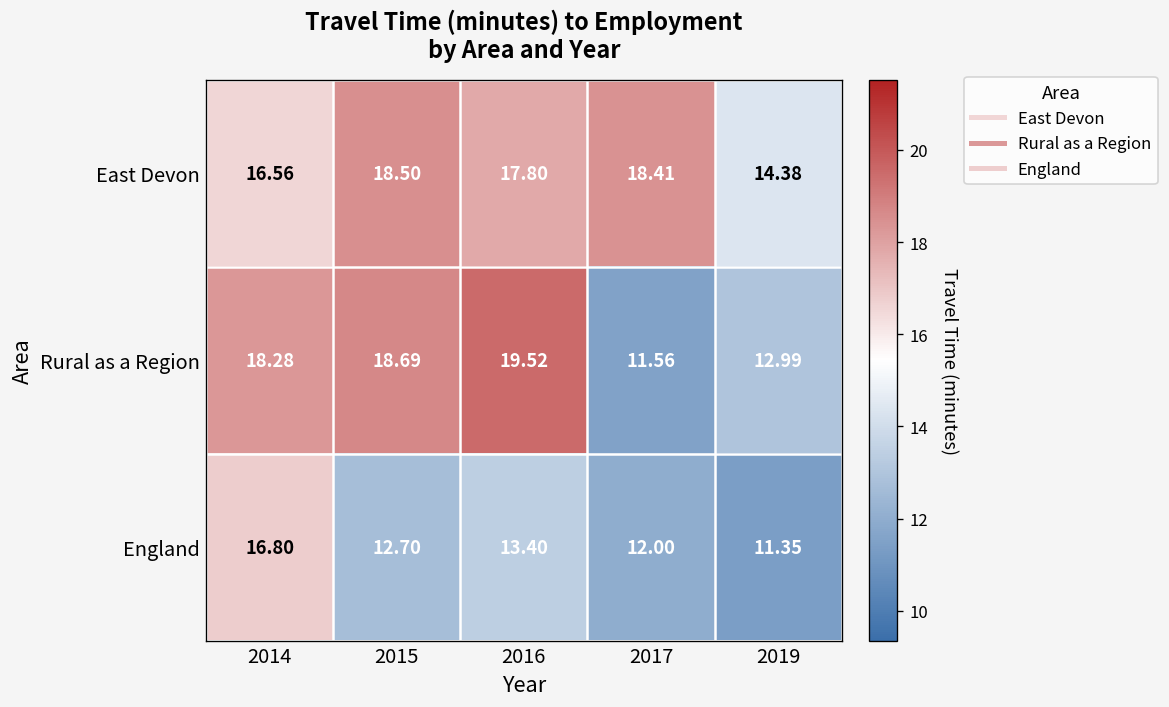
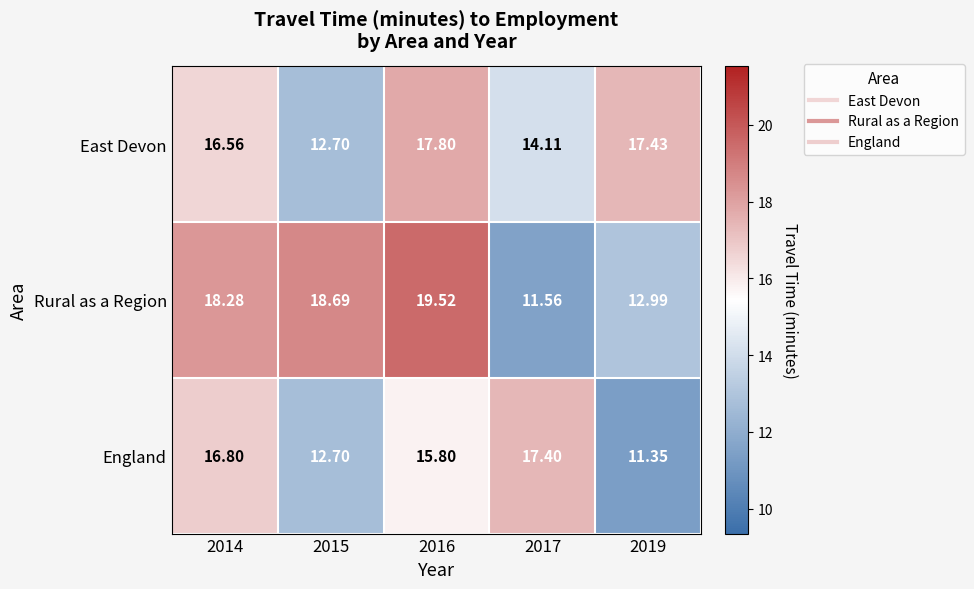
East Devon, 2015: 18.50 -> 12.70
East Devon, 2017: 18.41 -> 14.11
East Devon, 2019: 14.38 -> 17.43
England, 2016: 13.40 -> 15.80
England, 2017: 12.00 -> 17.40
